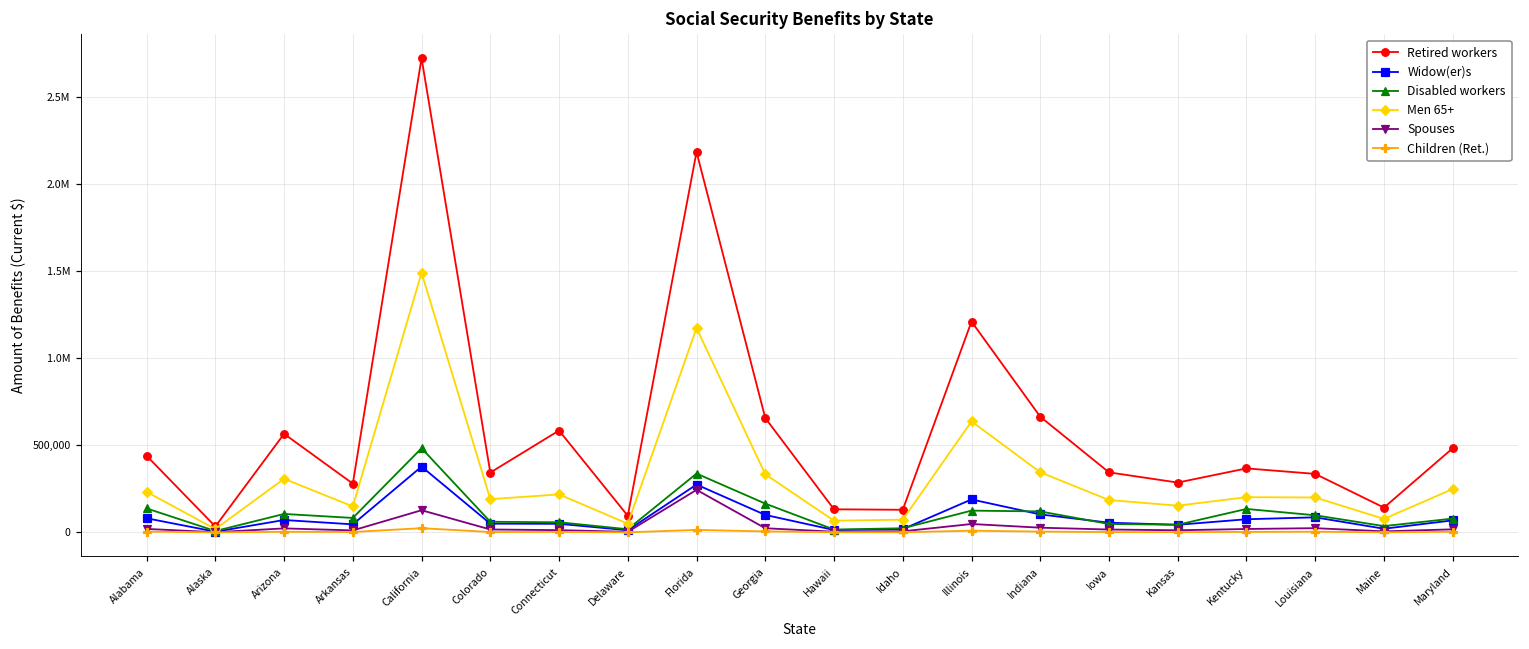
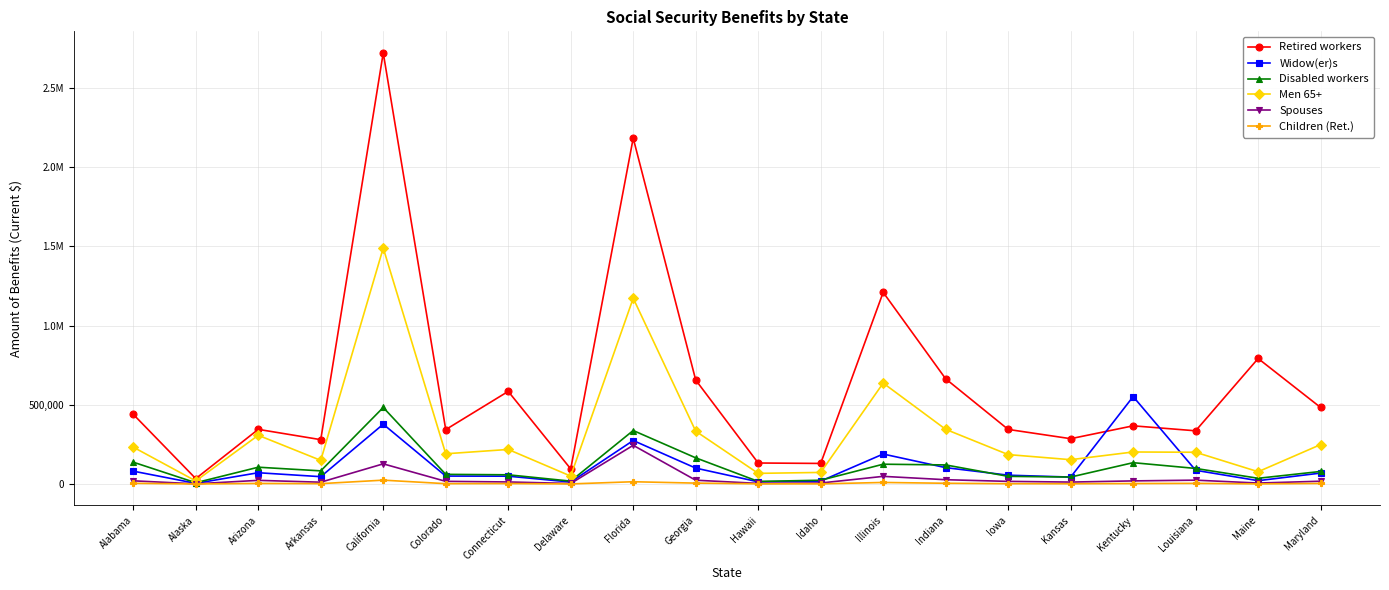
Retired workers, Arizona: 570,000 -> 340,000
Widow(er)s, Kentucky: 80,000 -> 550,000
Retired workers, Maine: 140,000 -> 790,000
